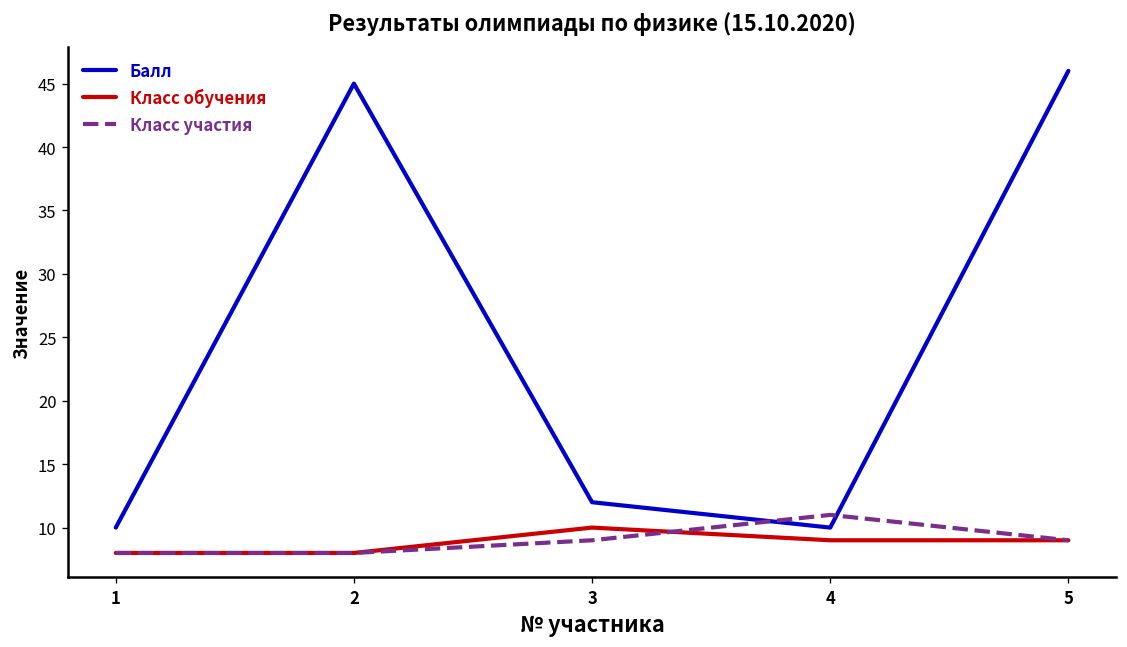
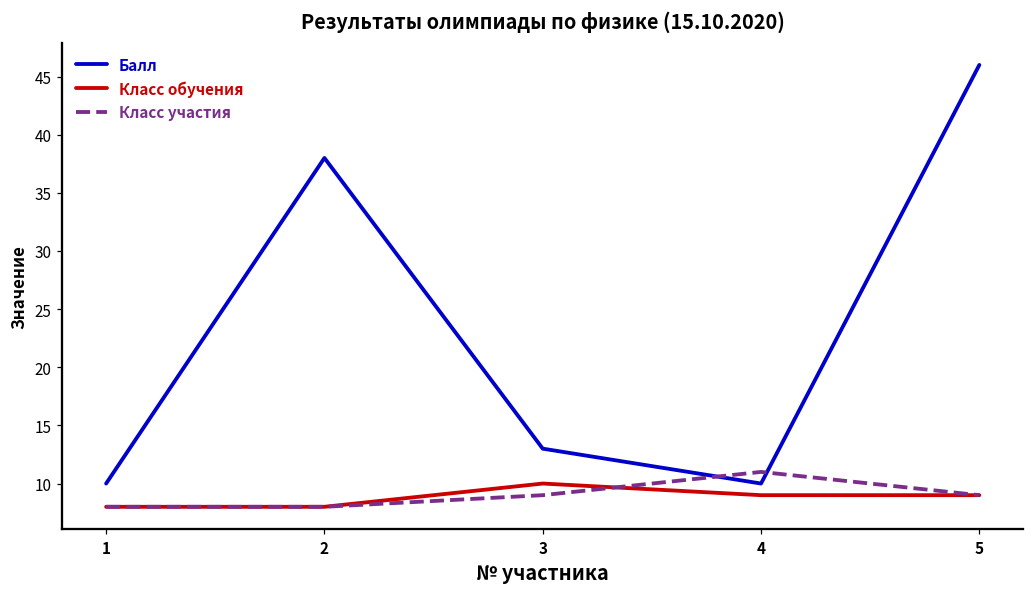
Балл, 2: 45 -> 38
Балл, 3: 12 -> 13
